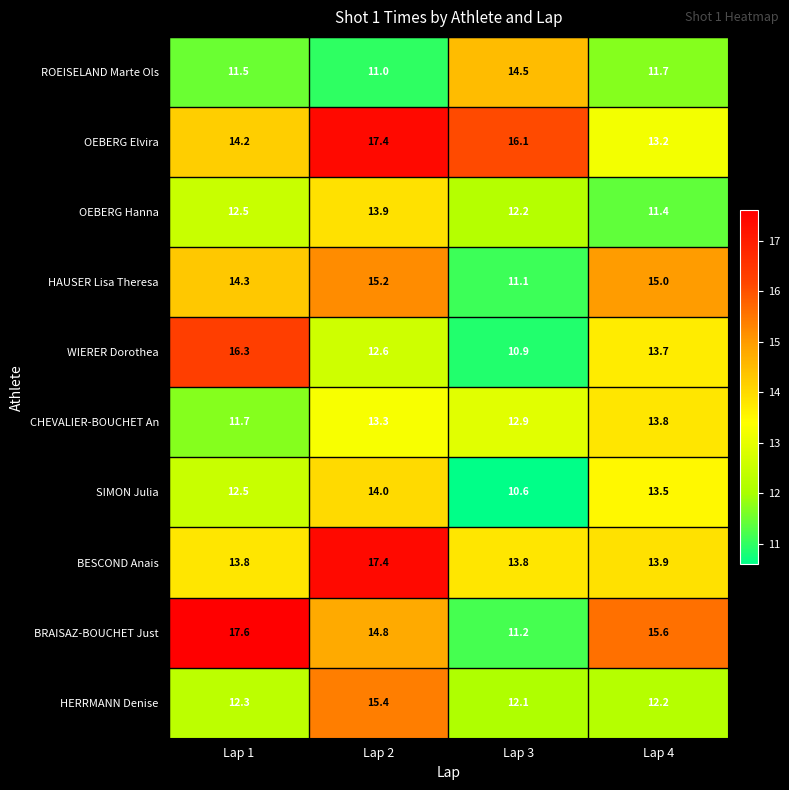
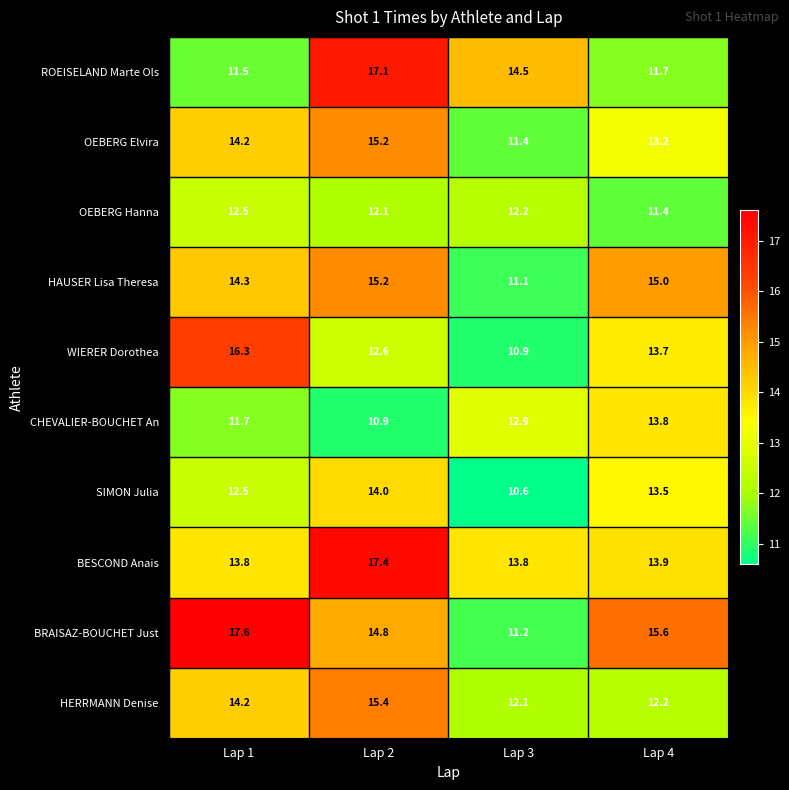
ROEISELAND Marte Ols, Lap 2: 11.0 -> 17.1
OEBERG Elvira, Lap 2: 17.4 -> 15.2
OEBERG Elvira, Lap 3: 16.1 -> 11.4
OEBERG Hanna, Lap 2: 13.9 -> 12.1
CHEVALIER-BOUCHET An, Lap 2: 13.3 -> 10.9
HERRMANN Denise, Lap 1: 12.3 -> 14.2
